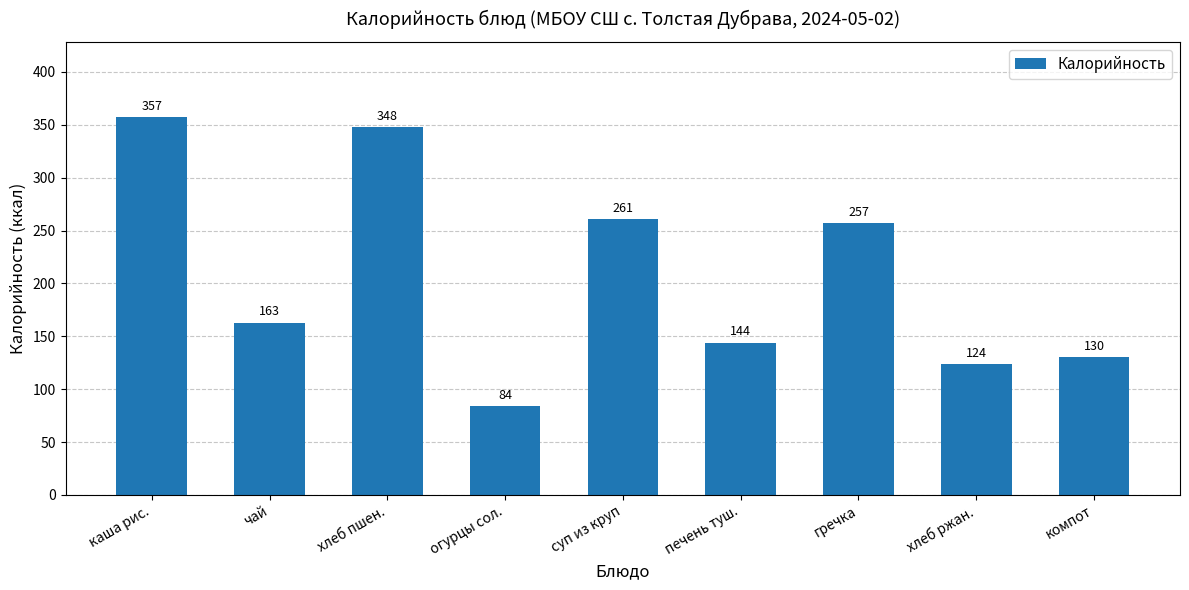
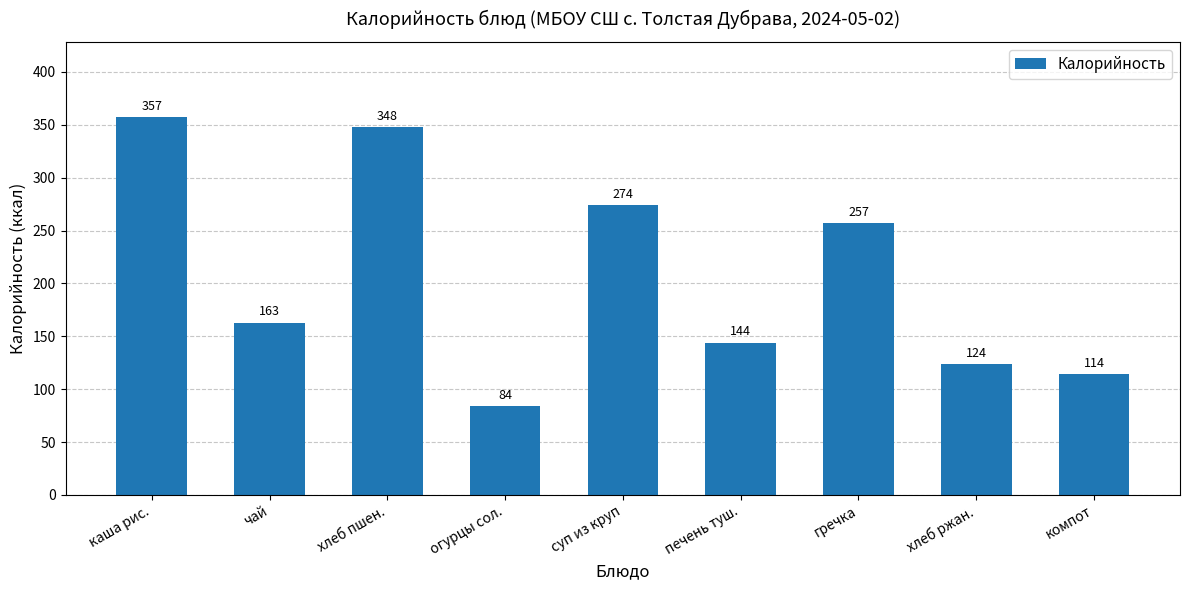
суп из круп: 261 -> 274
компот: 130 -> 114
